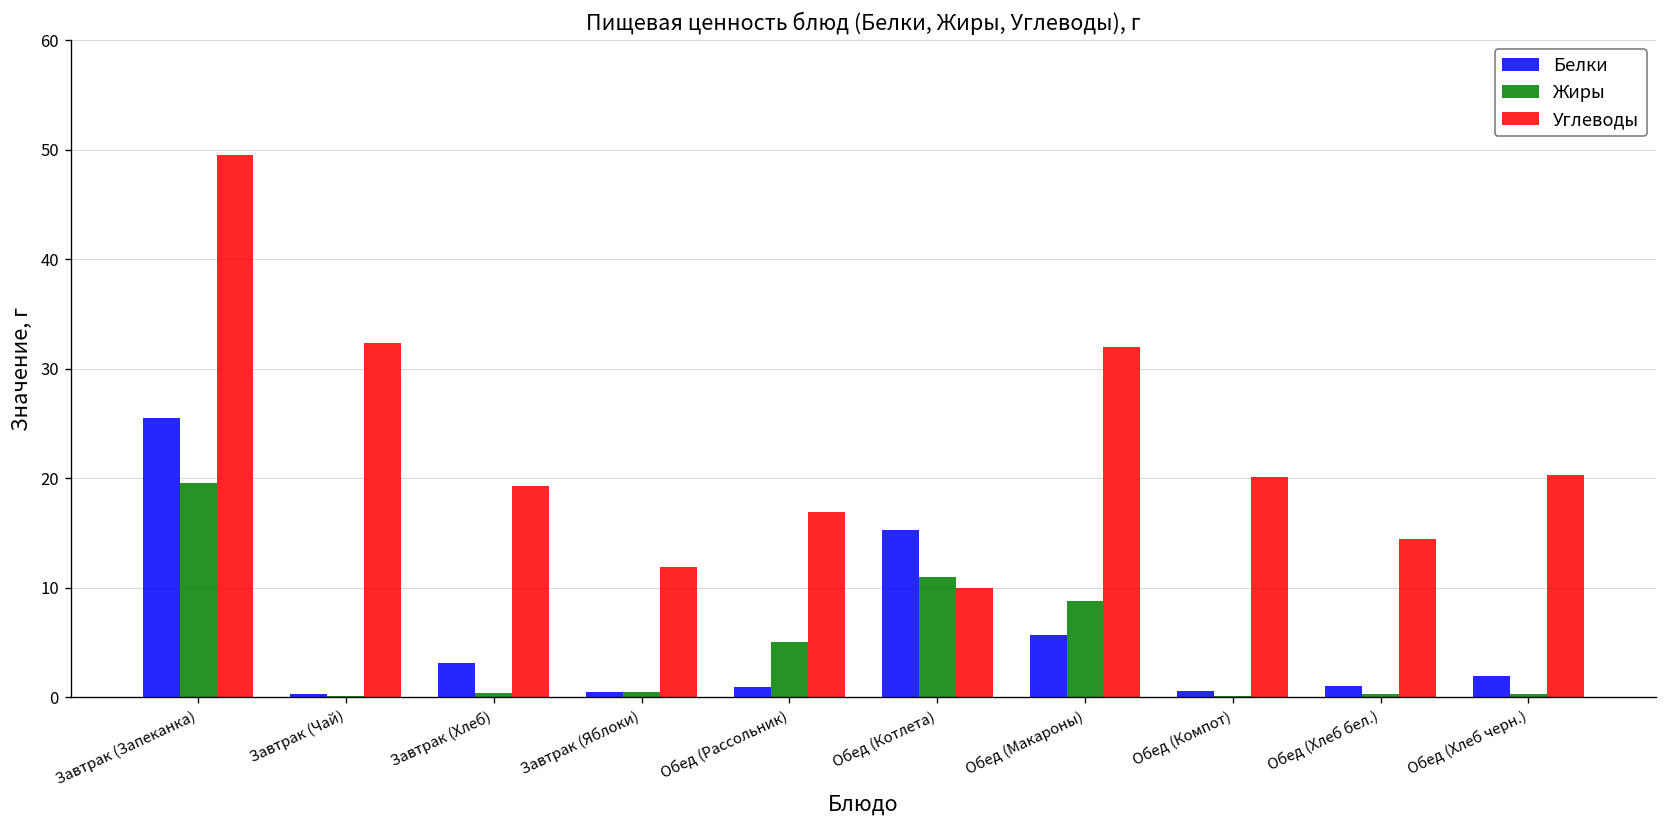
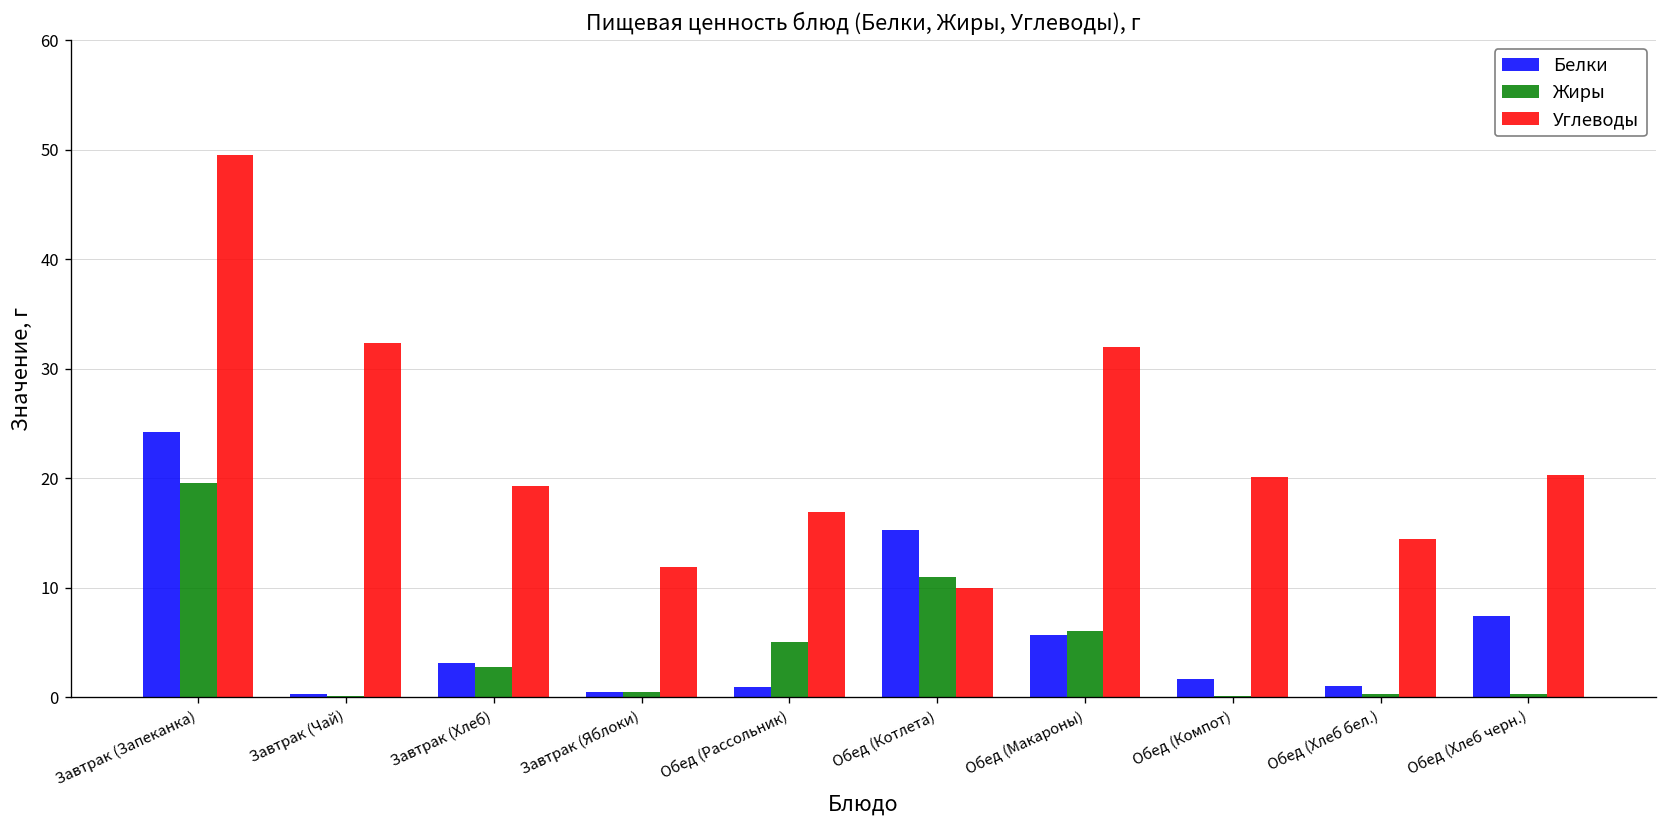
Белки, Завтрак (Запеканка): 26 -> 24
Жиры, Завтрак (Хлеб): 0 -> 3
Жиры, Обед (Макароны): 9 -> 6
Белки, Обед (Компот): 1 -> 2
Белки, Обед (Хлеб черн.): 2 -> 7
